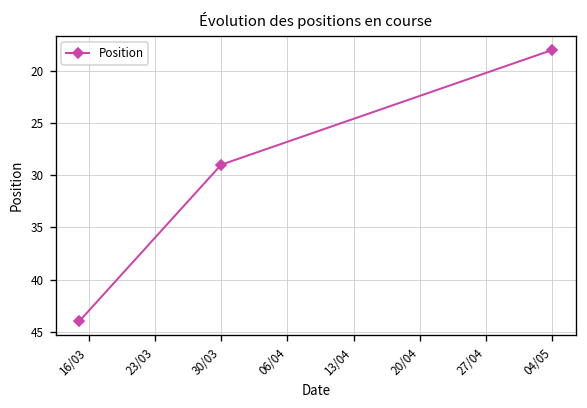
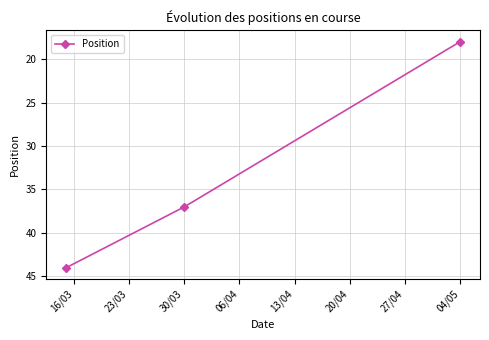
30/03: 29 -> 37
